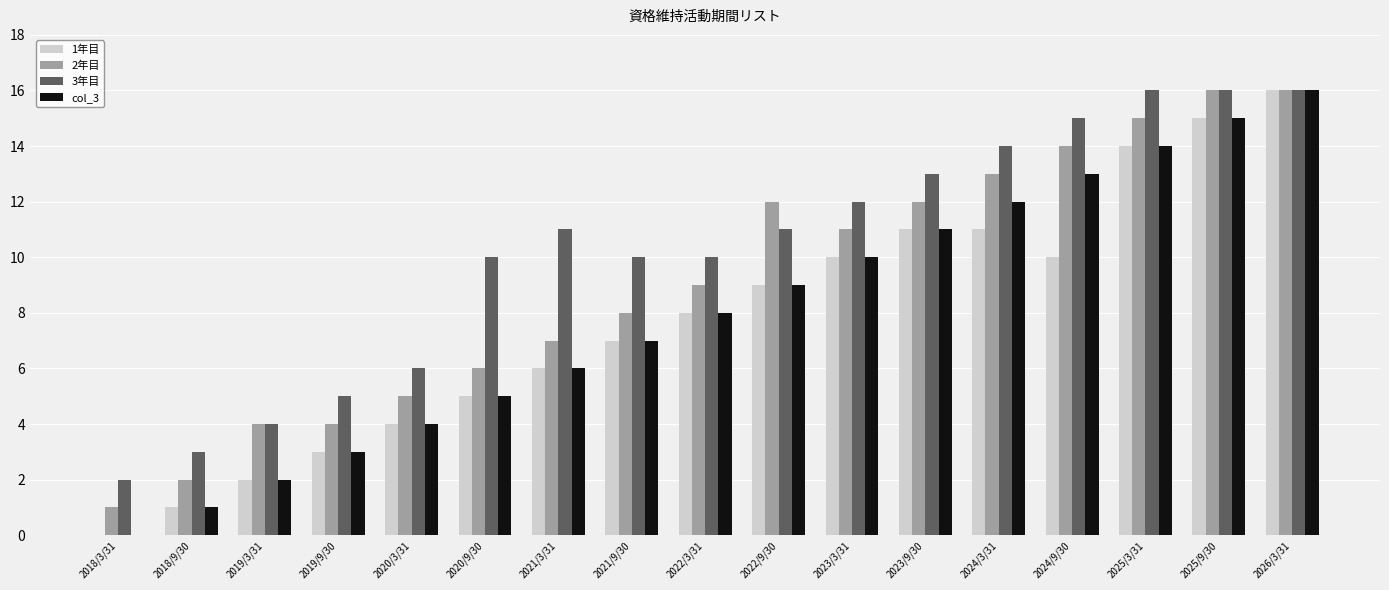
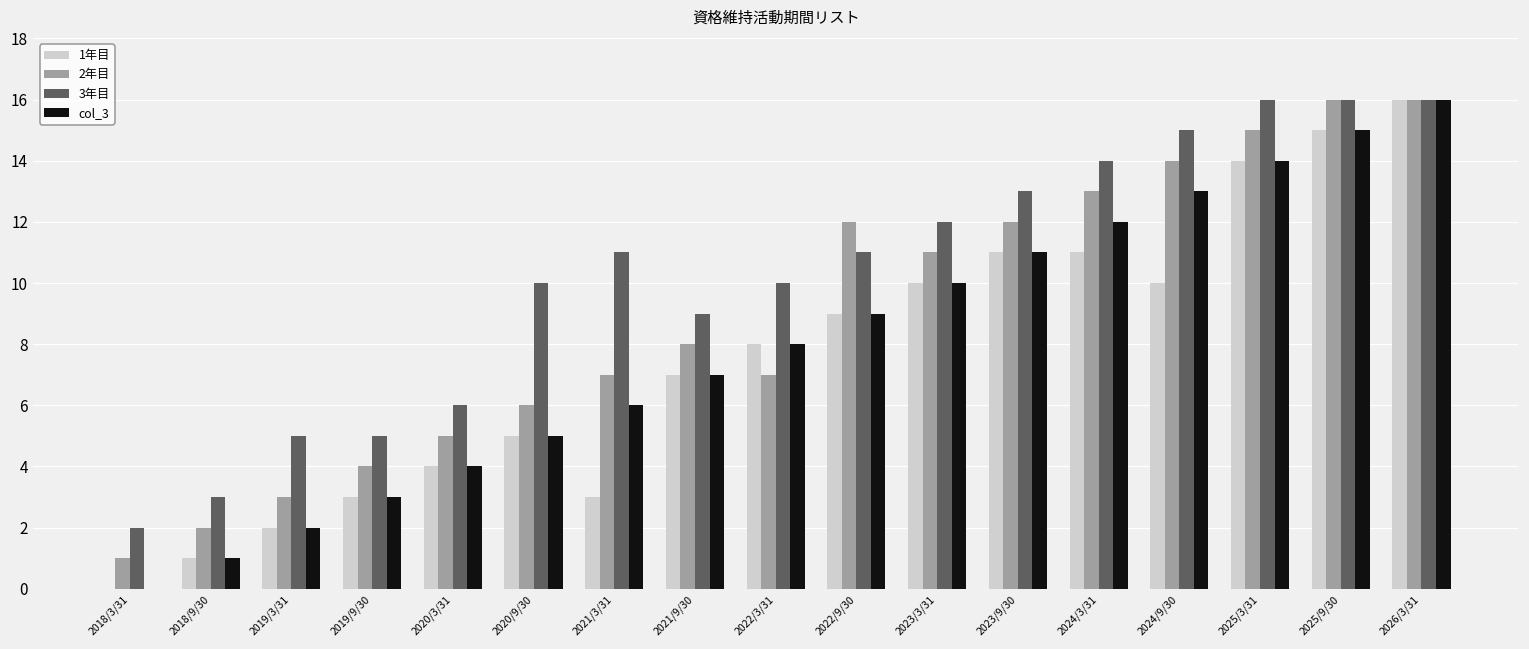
2年目, 2019/3/31: 4 -> 3
3年目, 2019/3/31: 4 -> 5
1年目, 2021/3/31: 6 -> 3
3年目, 2021/9/30: 10 -> 9
2年目, 2022/3/31: 9 -> 7
